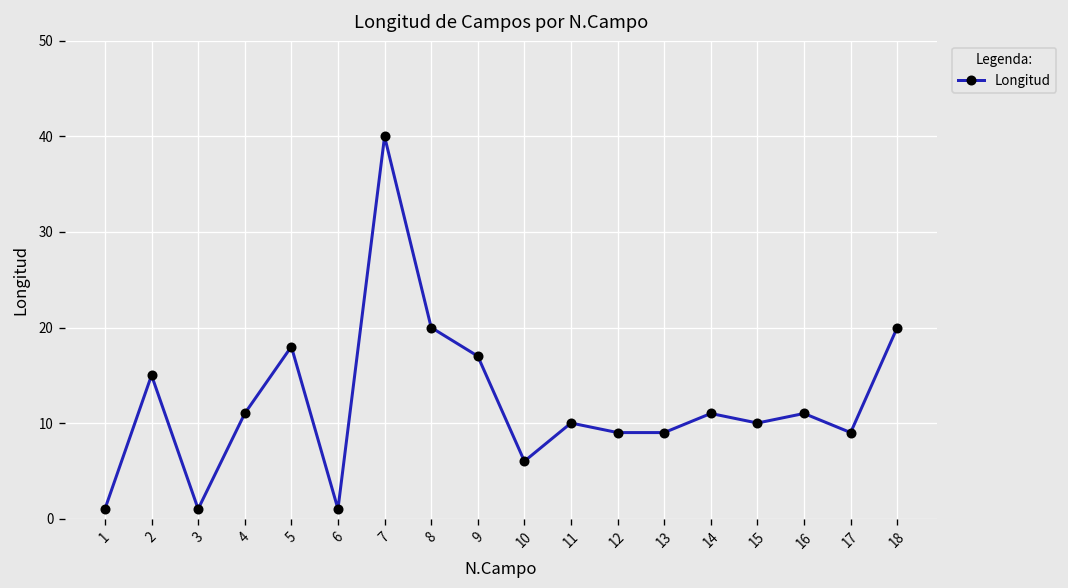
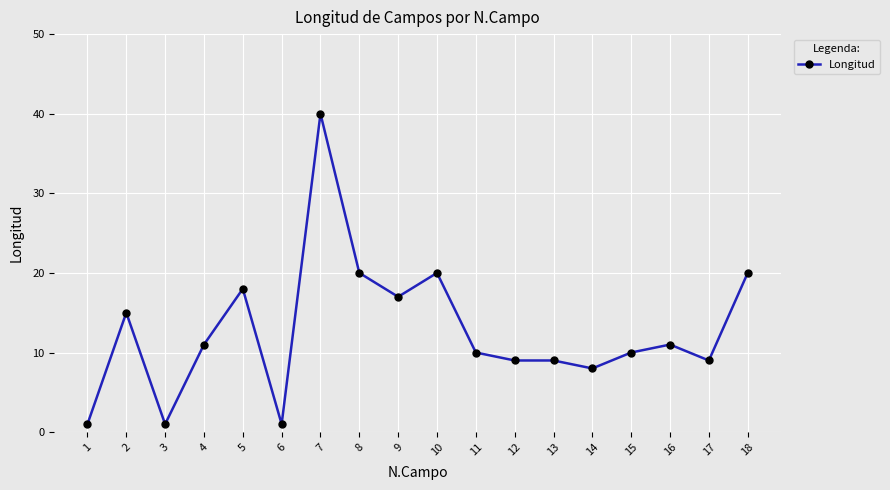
10: 6 -> 20
14: 11 -> 8
